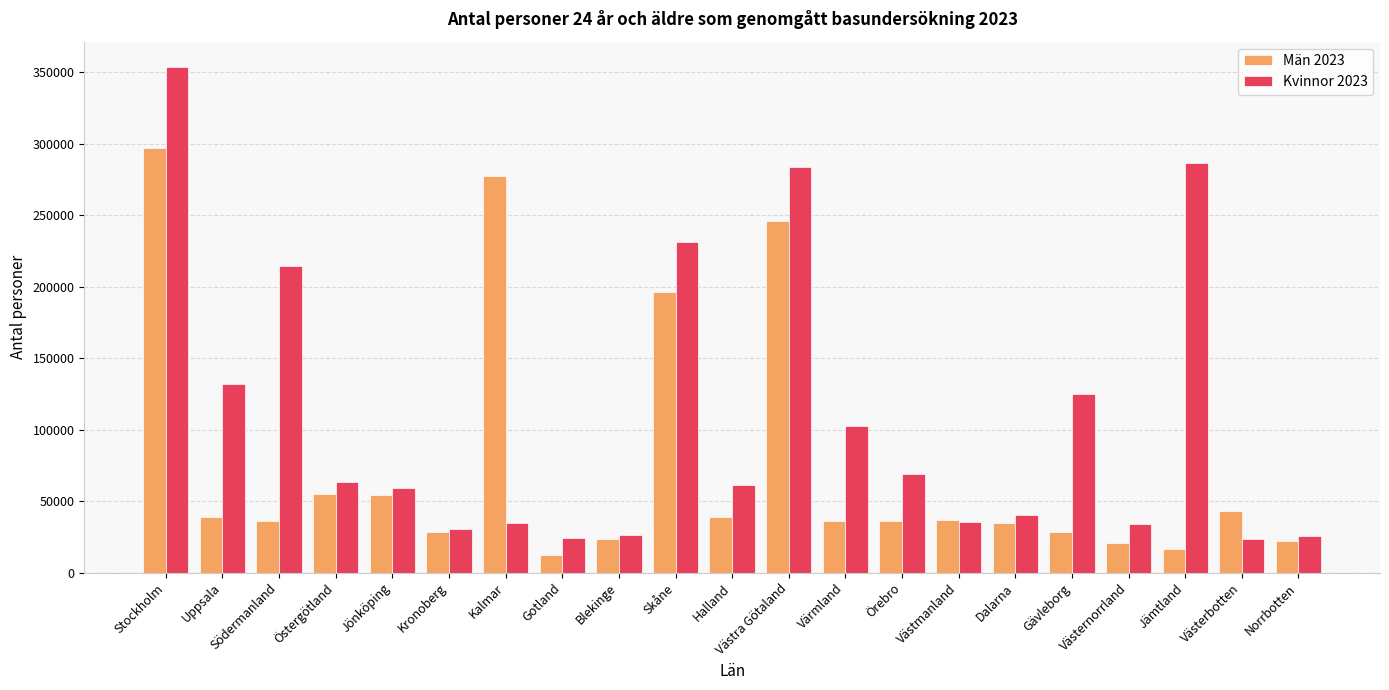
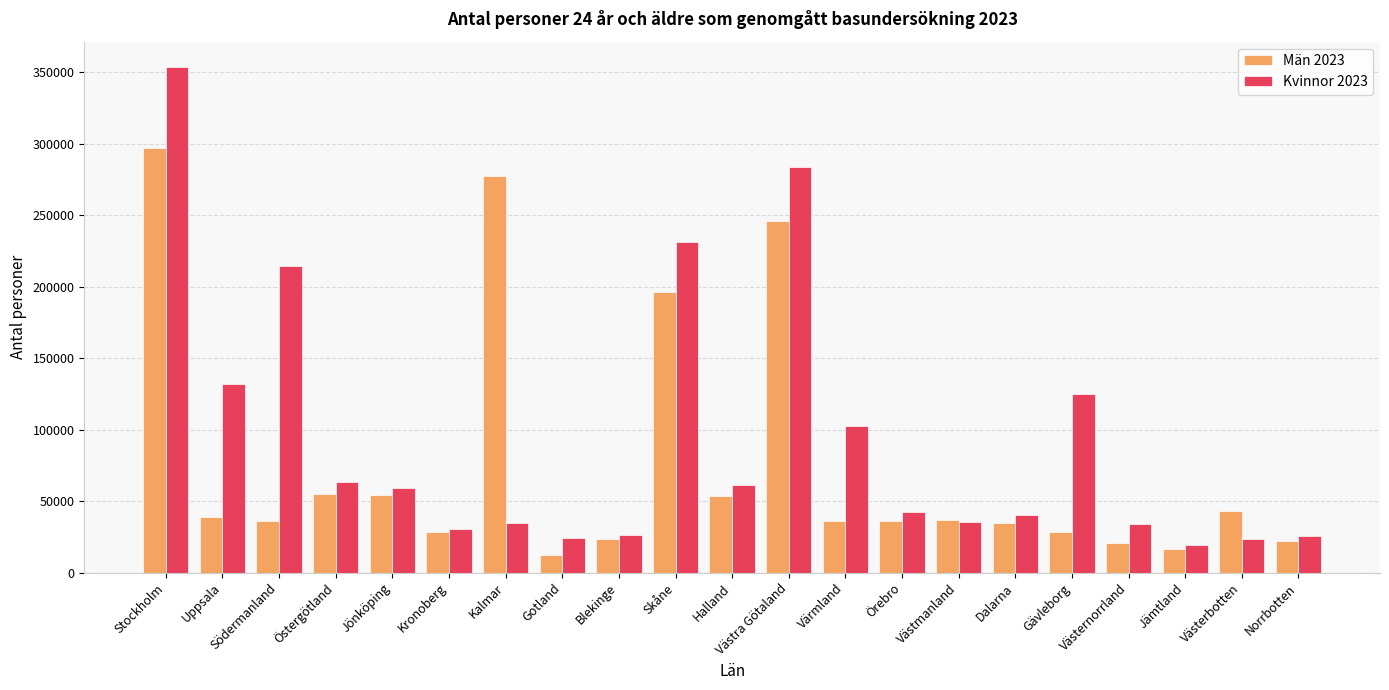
Män 2023, Halland: 39000 -> 54000
Kvinnor 2023, Örebro: 69000 -> 42000
Kvinnor 2023, Jämtland: 287000 -> 19000
